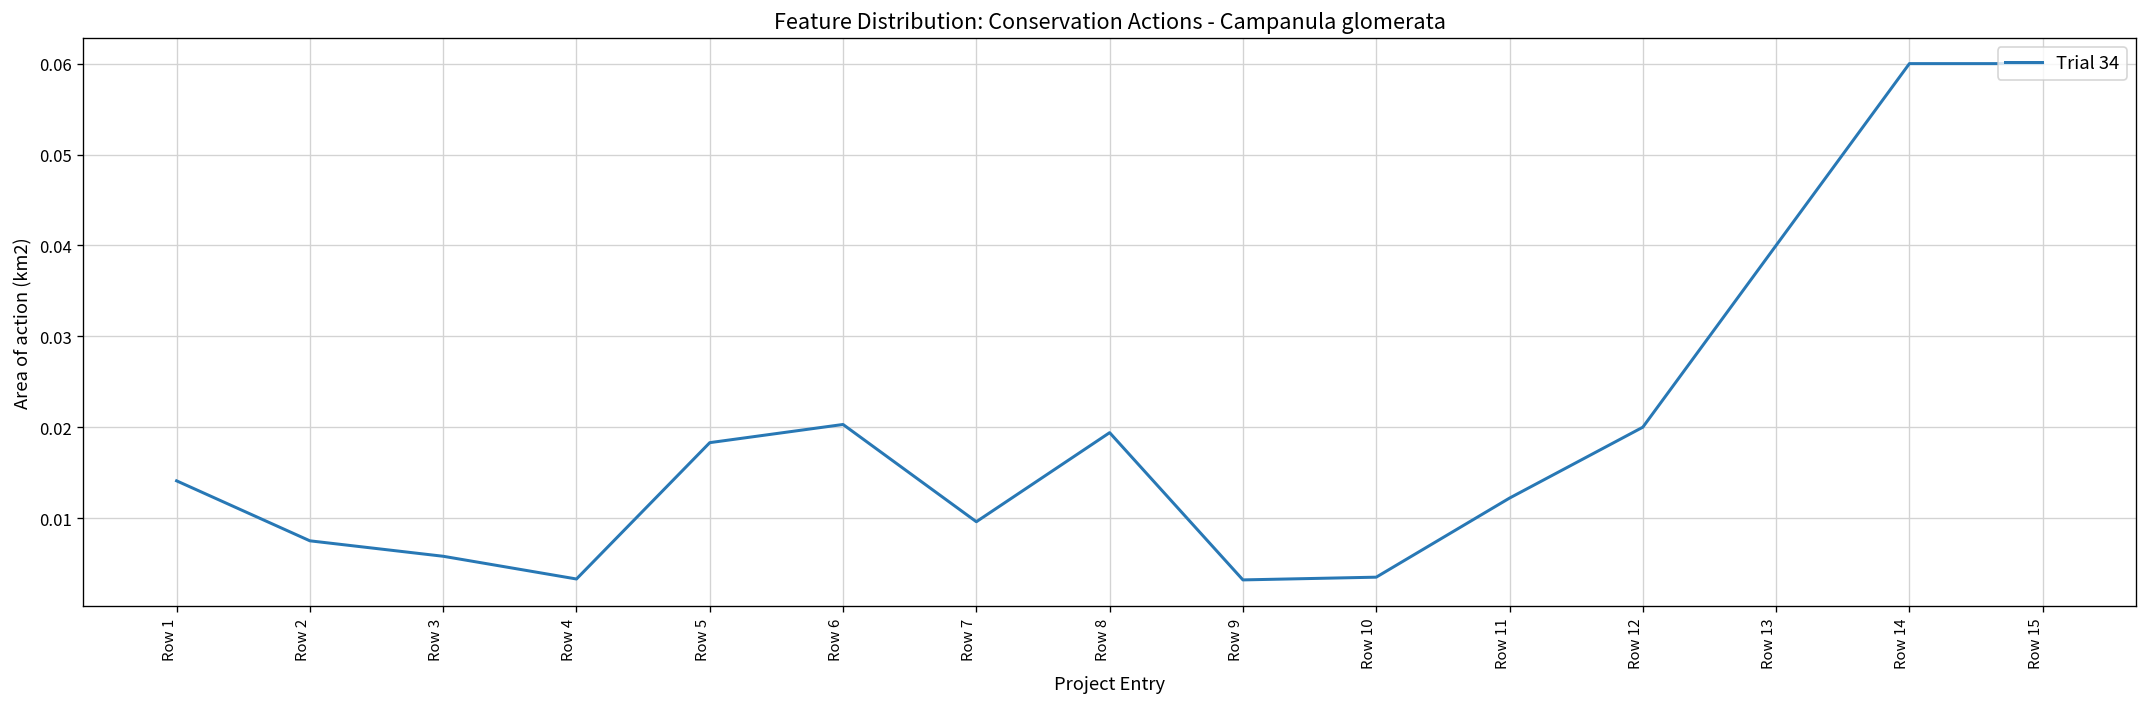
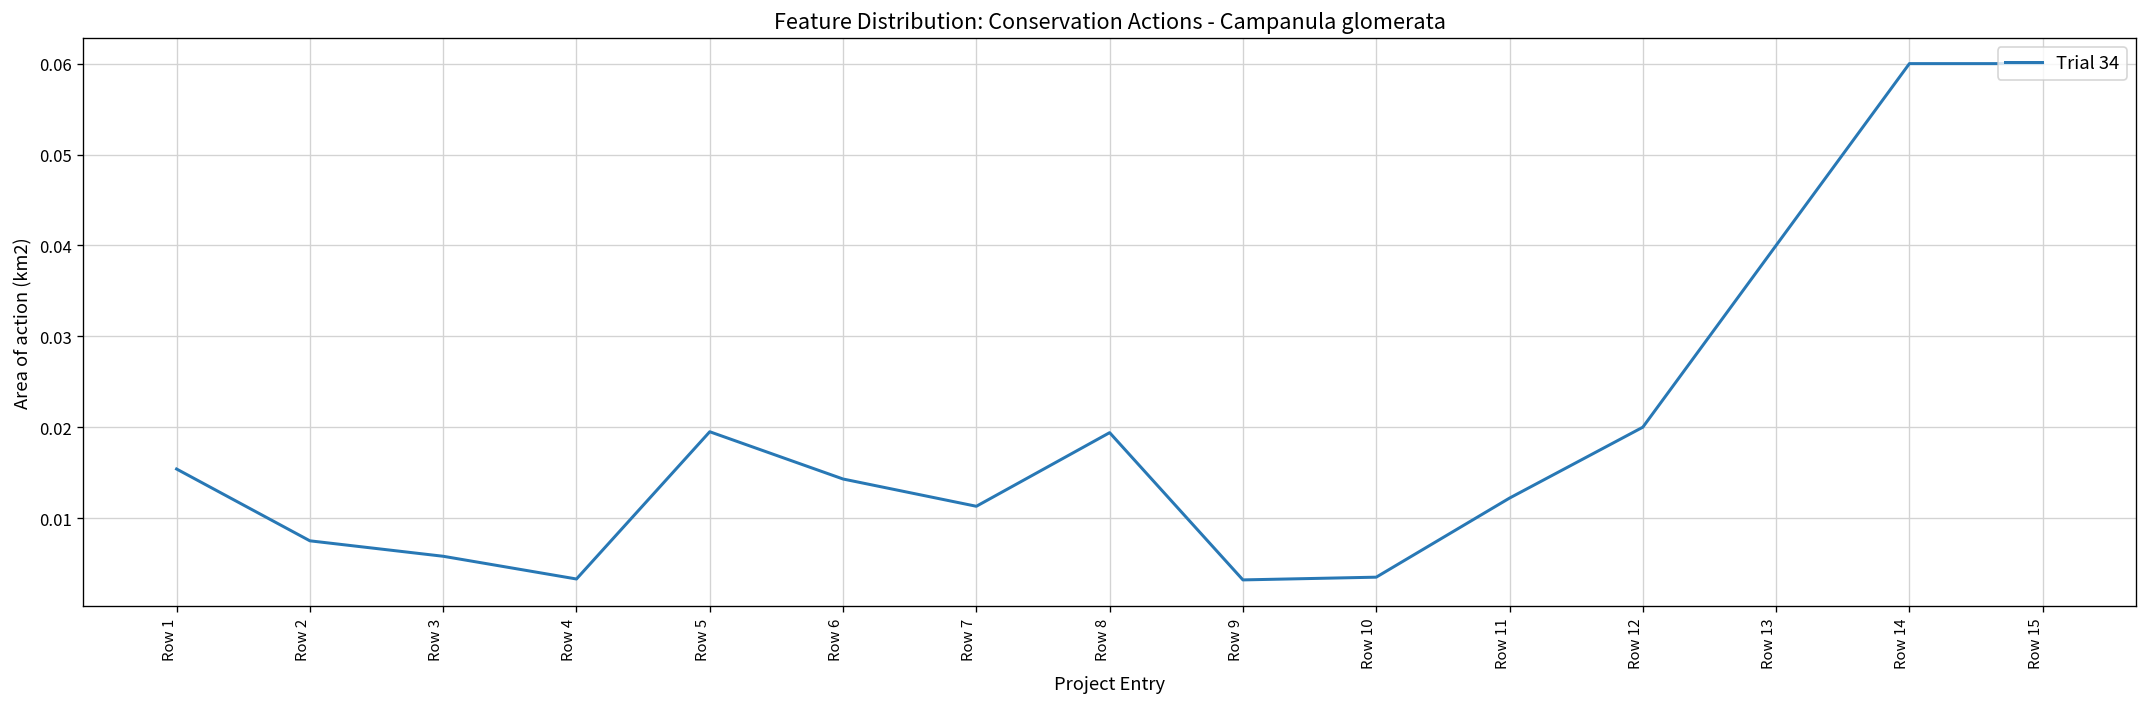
Row 1: 0.014 -> 0.015
Row 5: 0.018 -> 0.020
Row 6: 0.020 -> 0.014
Row 7: 0.010 -> 0.011
